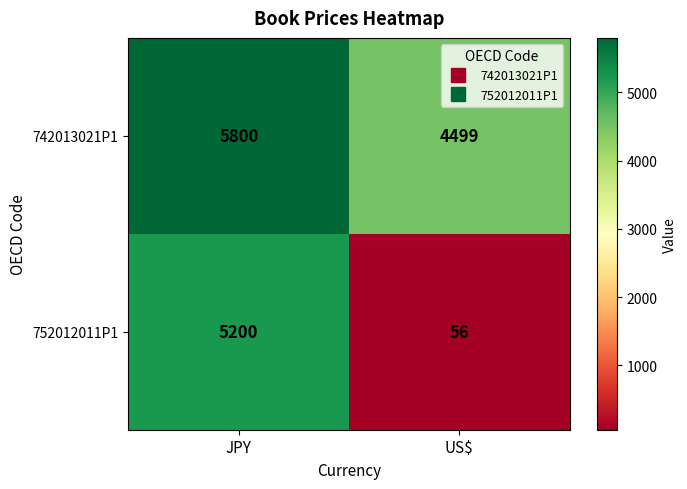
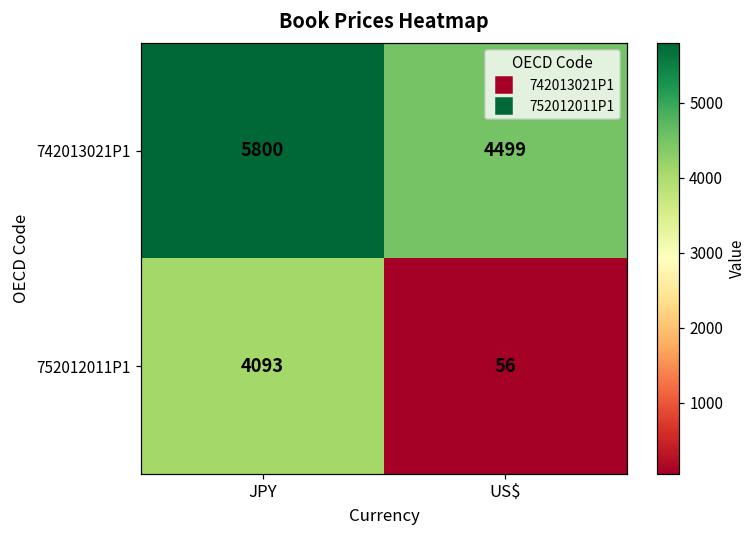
752012011P1, JPY: 5200 -> 4093
